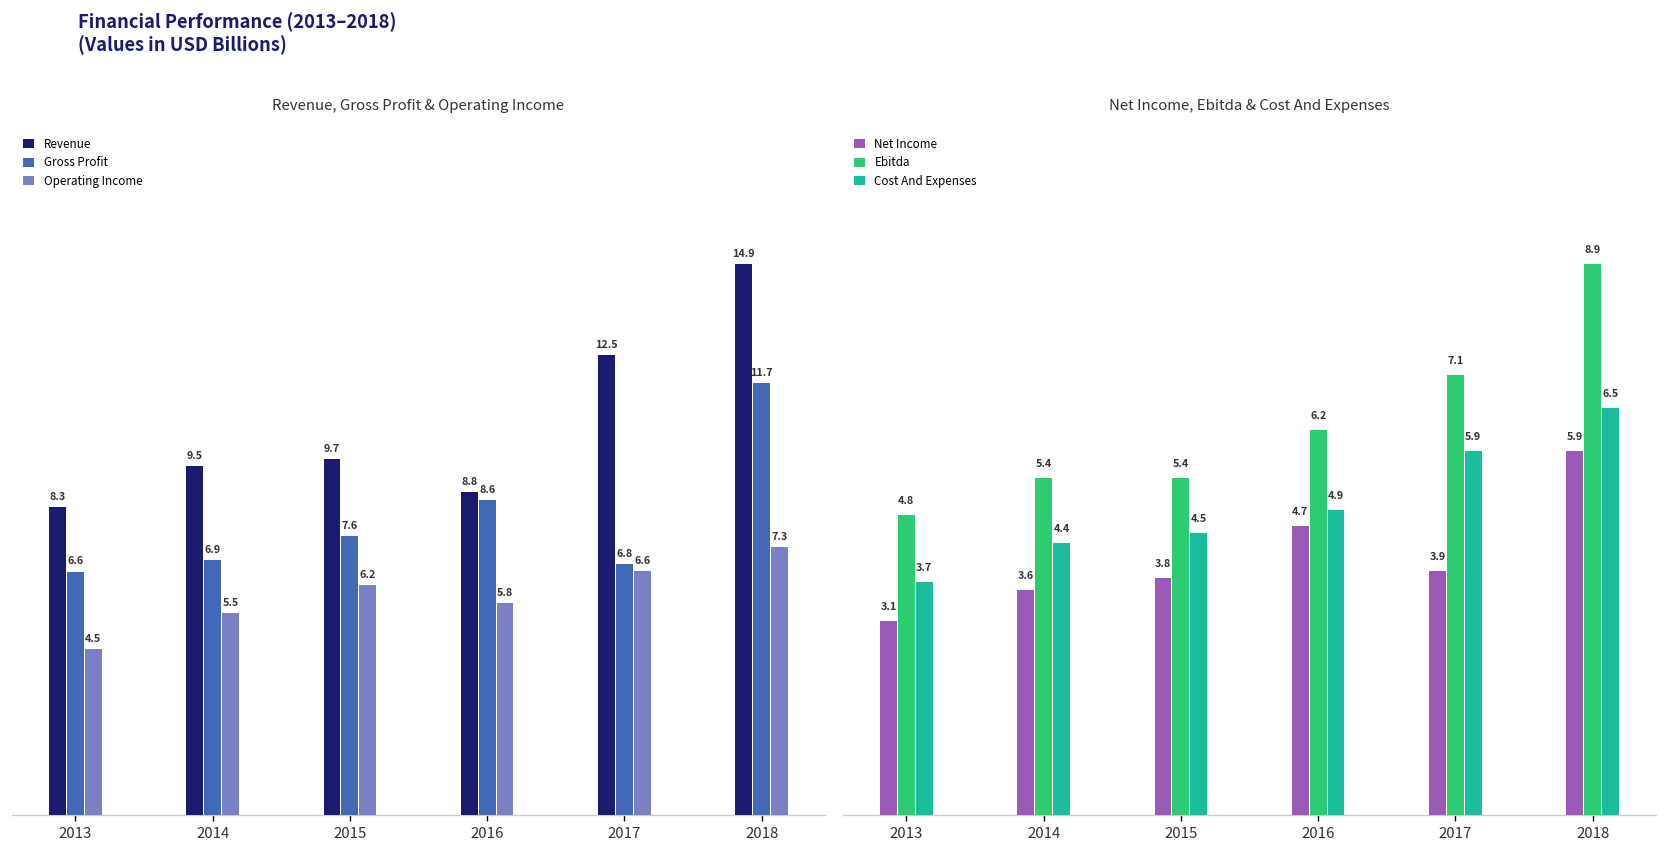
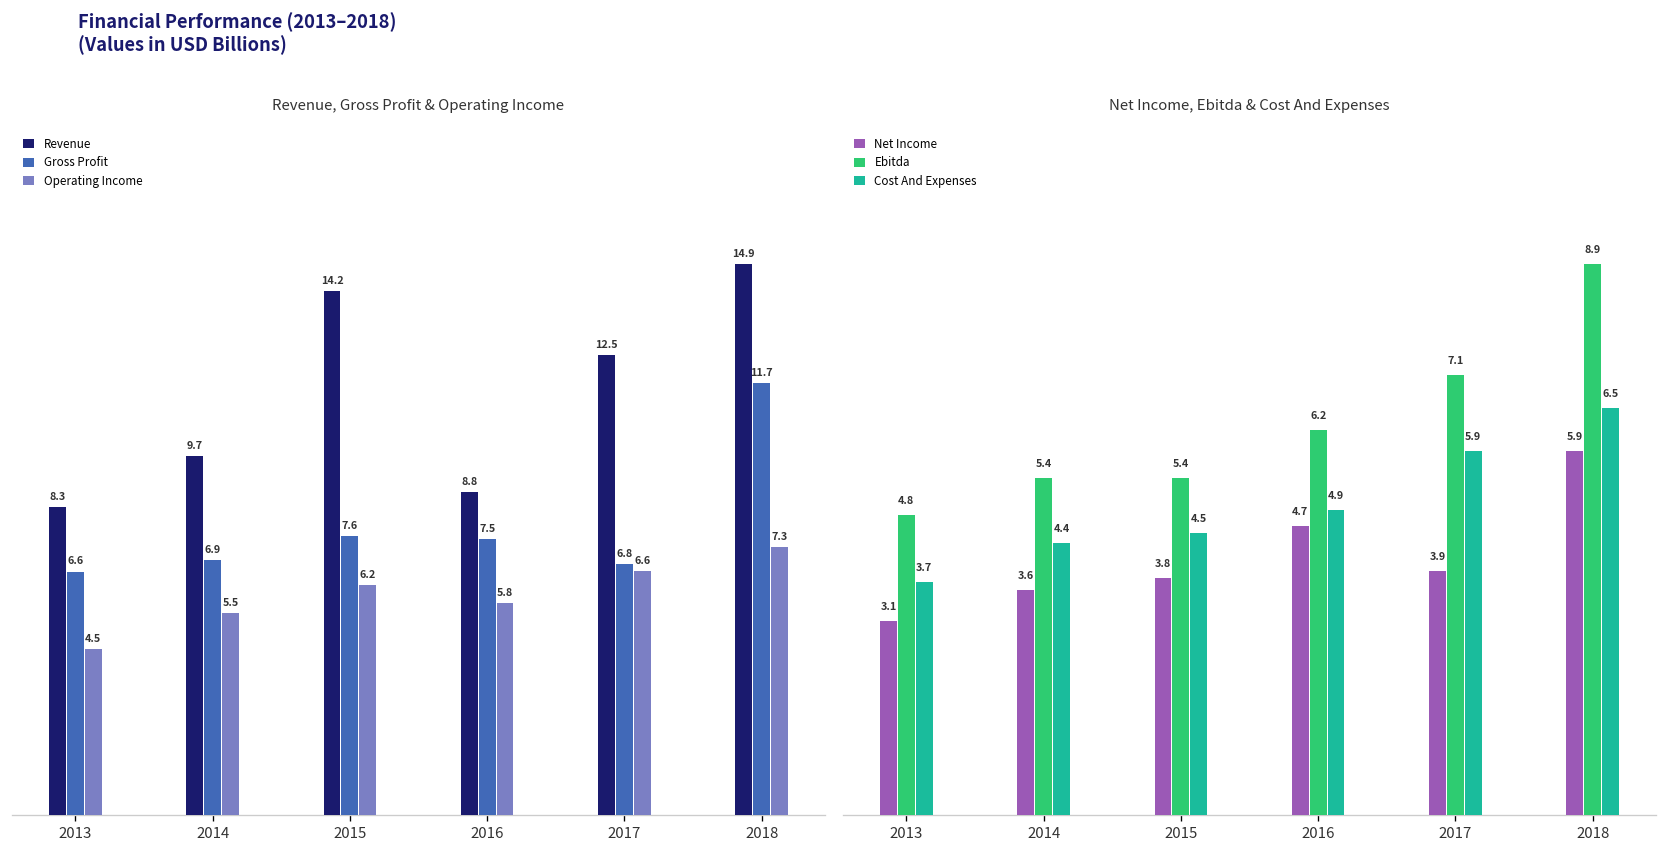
Revenue, Gross Profit & Operating Income, Revenue, 2014: 9.5 -> 9.7
Revenue, Gross Profit & Operating Income, Revenue, 2015: 9.7 -> 14.2
Revenue, Gross Profit & Operating Income, Gross Profit, 2016: 8.6 -> 7.5
